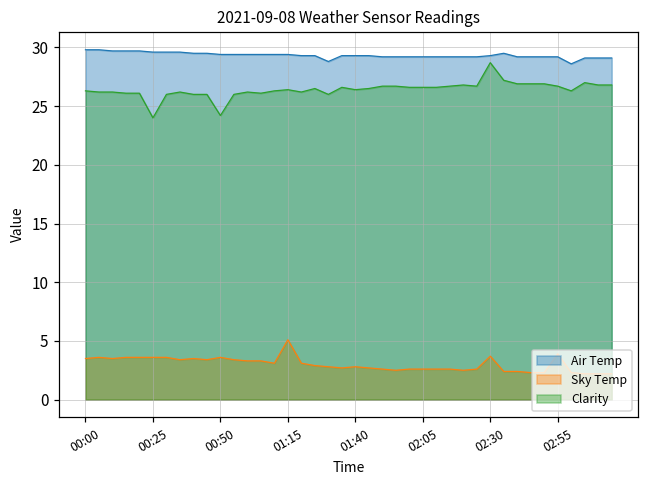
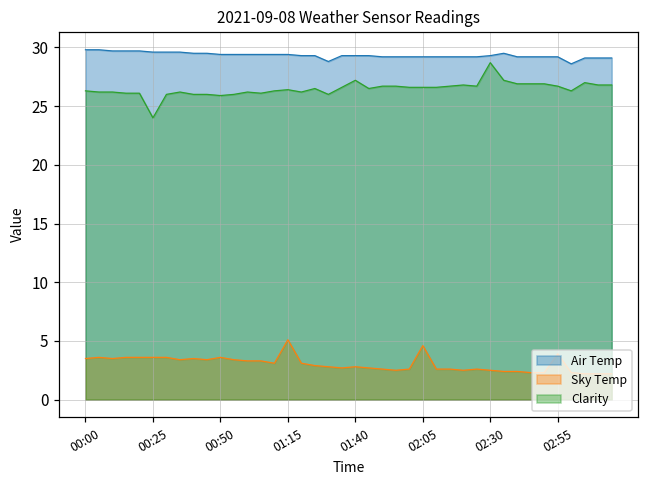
Clarity, 00:50: 24.2 -> 25.9
Clarity, 01:40: 26.4 -> 27.2
Sky Temp, 02:05: 2.6 -> 4.6
Sky Temp, 02:30: 3.7 -> 2.5
